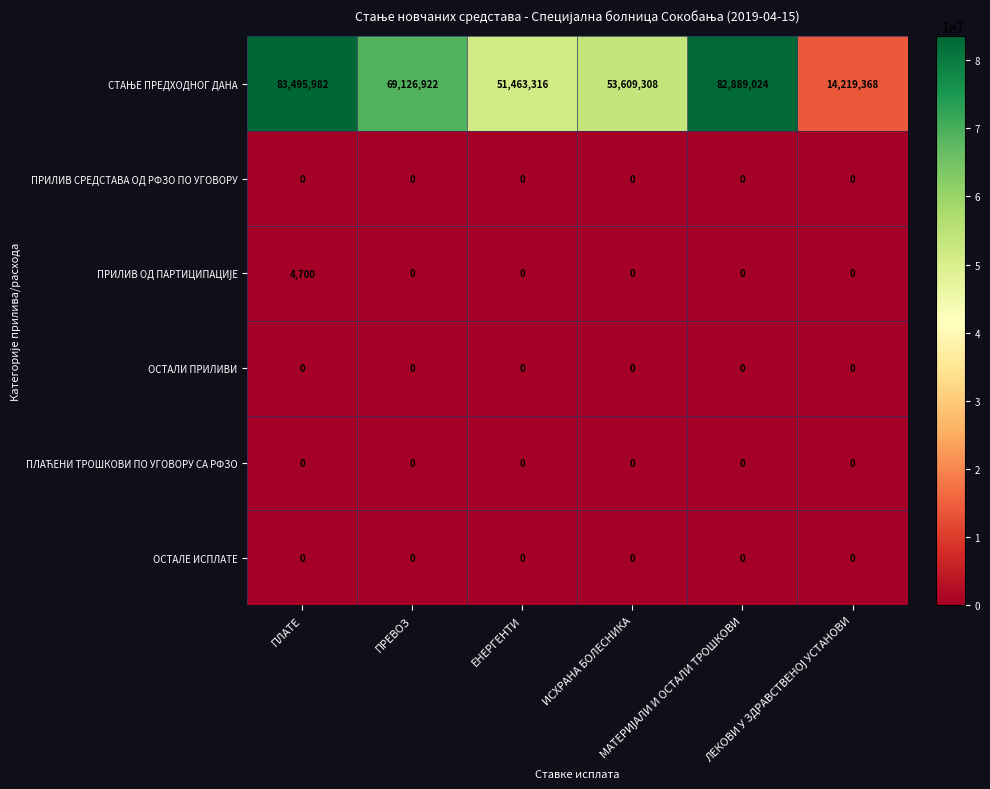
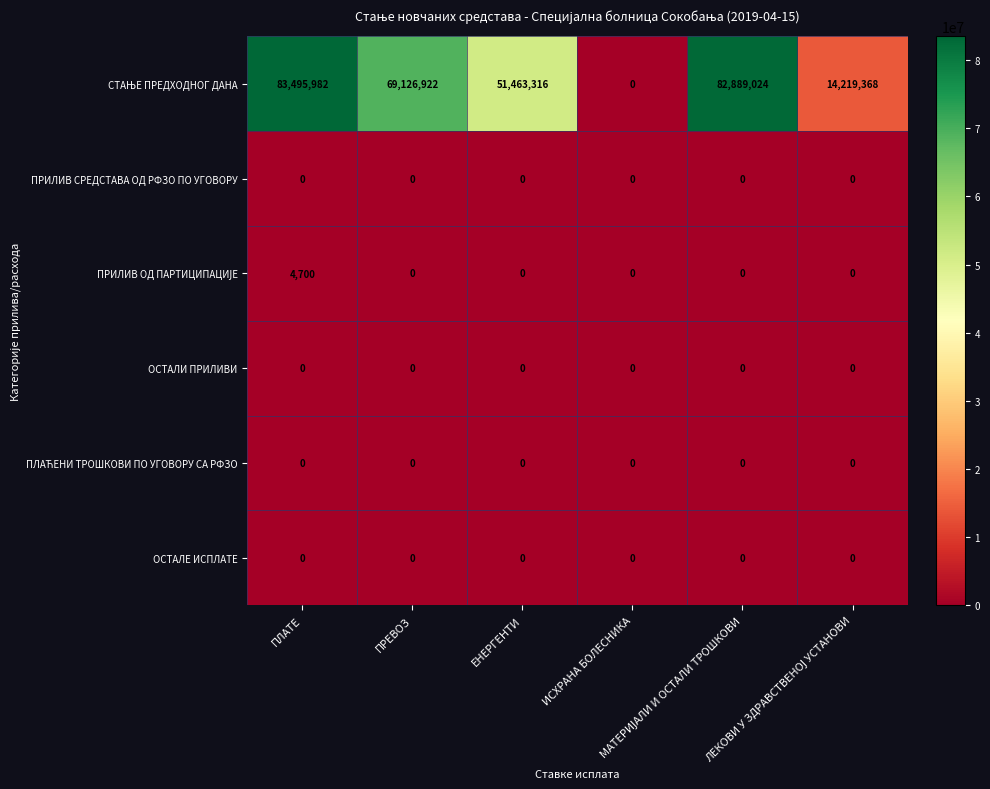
СТАЊЕ ПРЕДХОДНОГ ДАНА, ИСХРАНА БОЛЕСНИКА: 53,609,308 -> 0
